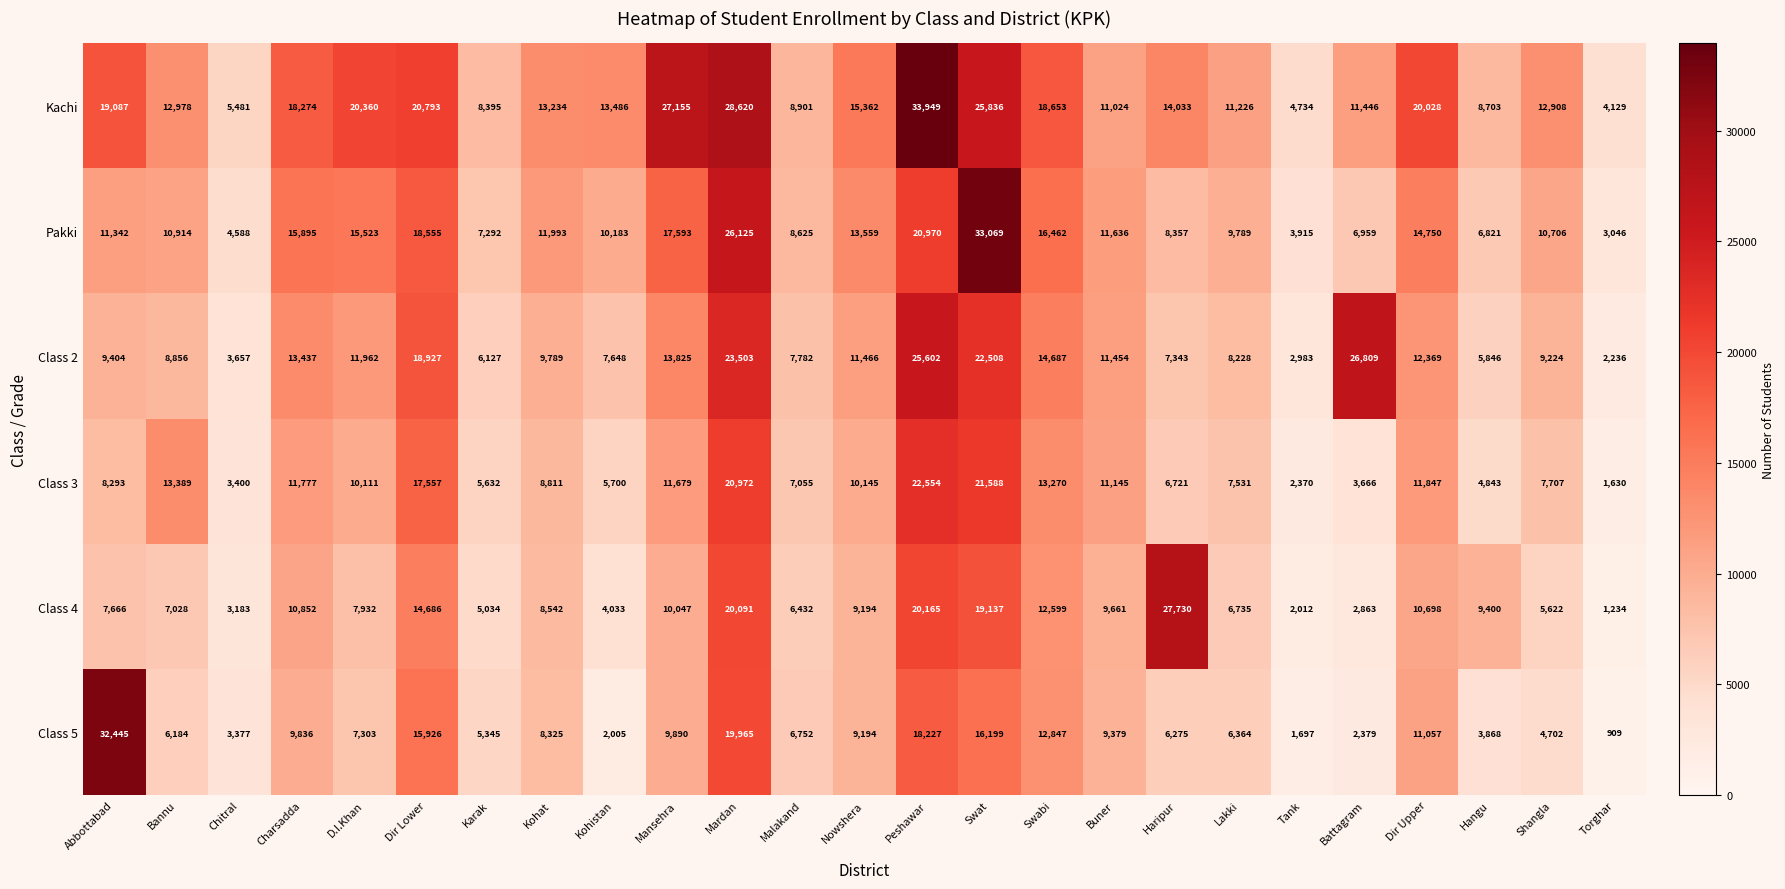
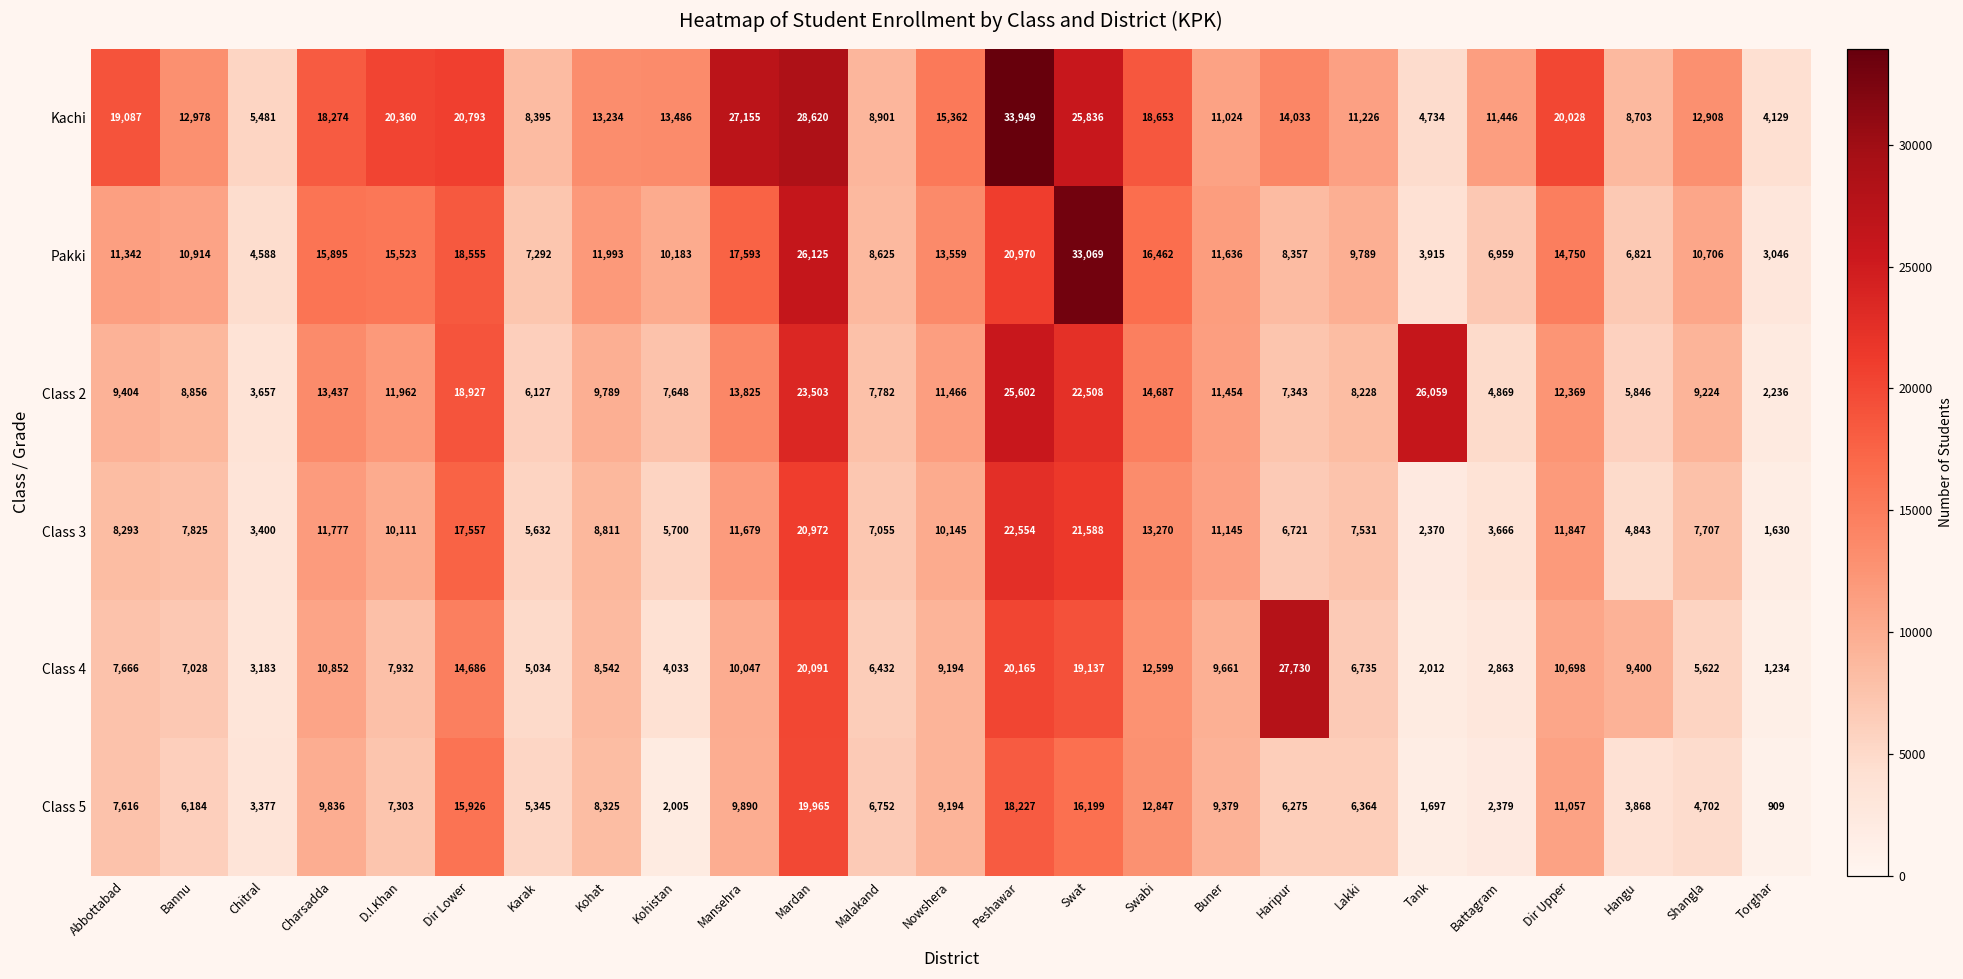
Class 2, Tank: 2,983 -> 26,059
Class 2, Battagram: 26,809 -> 4,869
Class 3, Bannu: 13,389 -> 7,825
Class 5, Abbottabad: 32,445 -> 7,616
